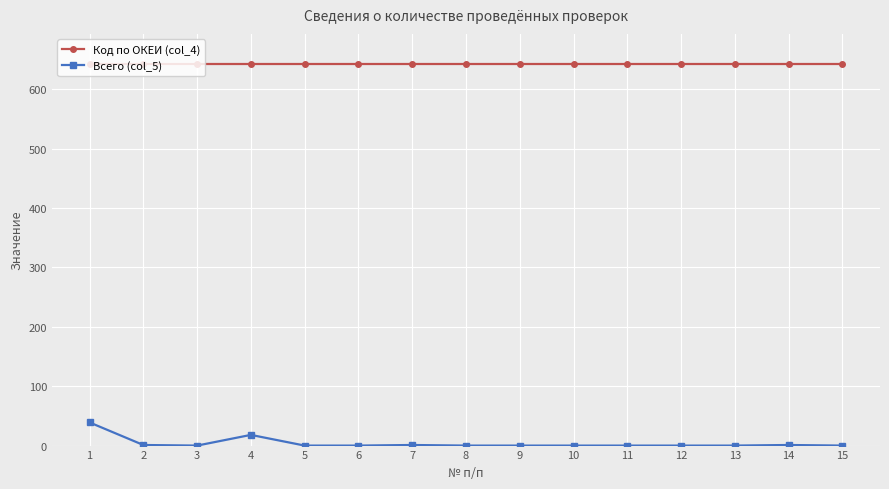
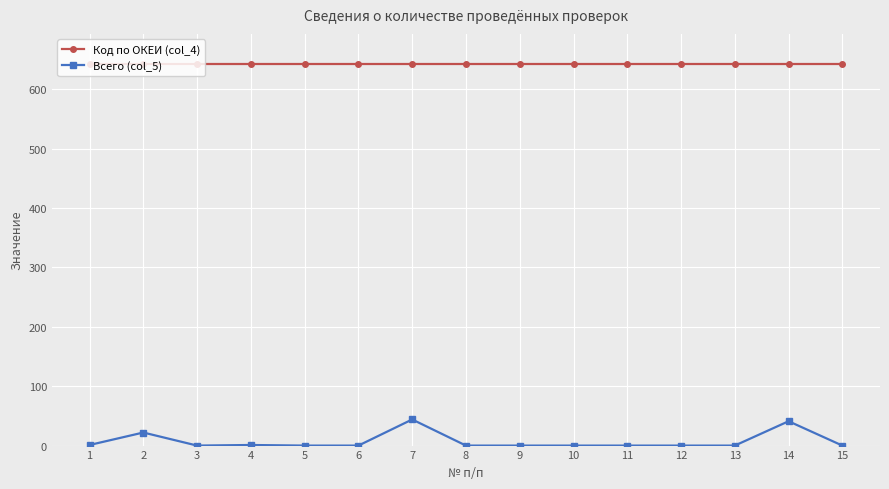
Всего (col_5), 1: 40 -> 0
Всего (col_5), 2: 0 -> 20
Всего (col_5), 4: 20 -> 0
Всего (col_5), 7: 0 -> 40
Всего (col_5), 14: 0 -> 40
